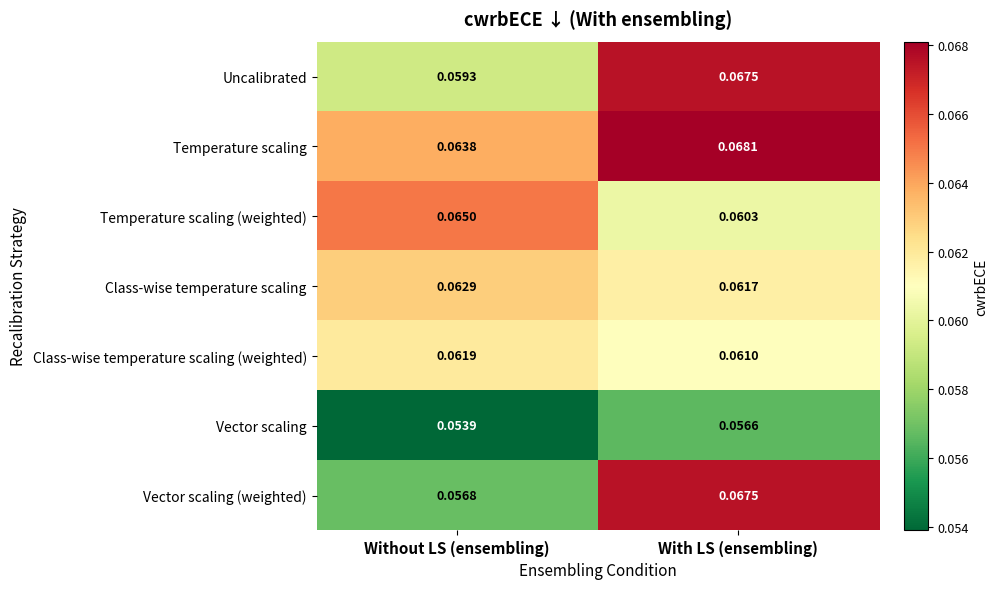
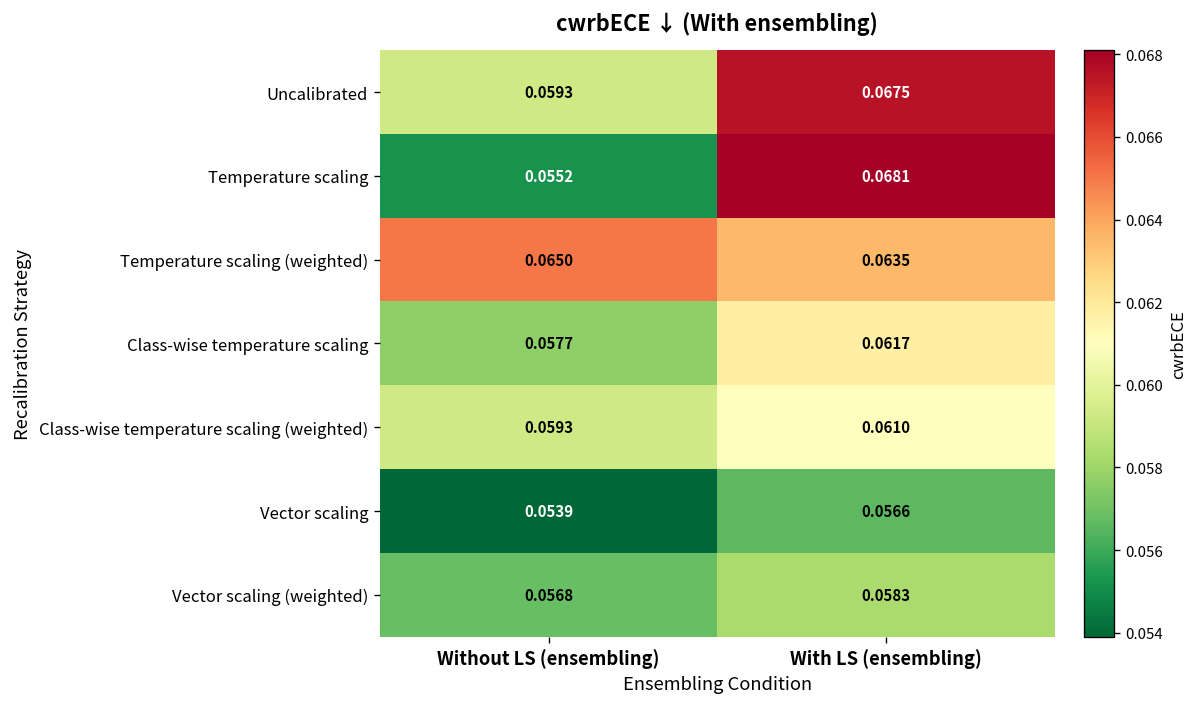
Temperature scaling, Without LS (ensembling): 0.0638 -> 0.0552
Temperature scaling (weighted), With LS (ensembling): 0.0603 -> 0.0635
Class-wise temperature scaling, Without LS (ensembling): 0.0629 -> 0.0577
Class-wise temperature scaling (weighted), Without LS (ensembling): 0.0619 -> 0.0593
Vector scaling (weighted), With LS (ensembling): 0.0675 -> 0.0583
